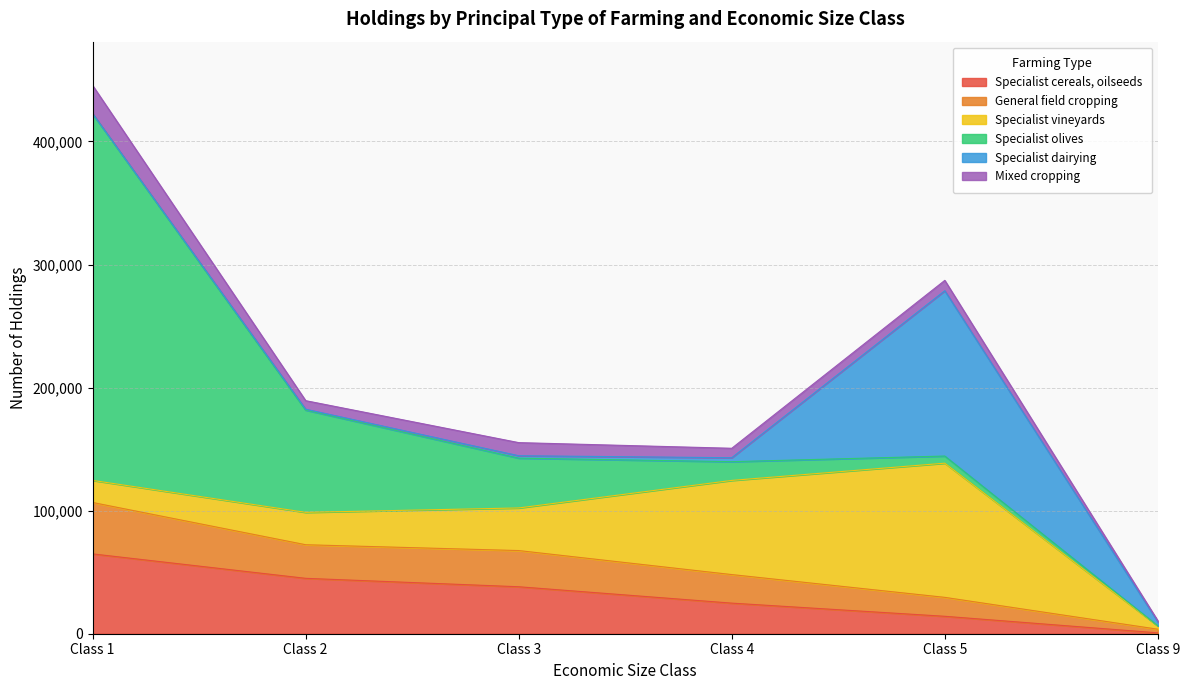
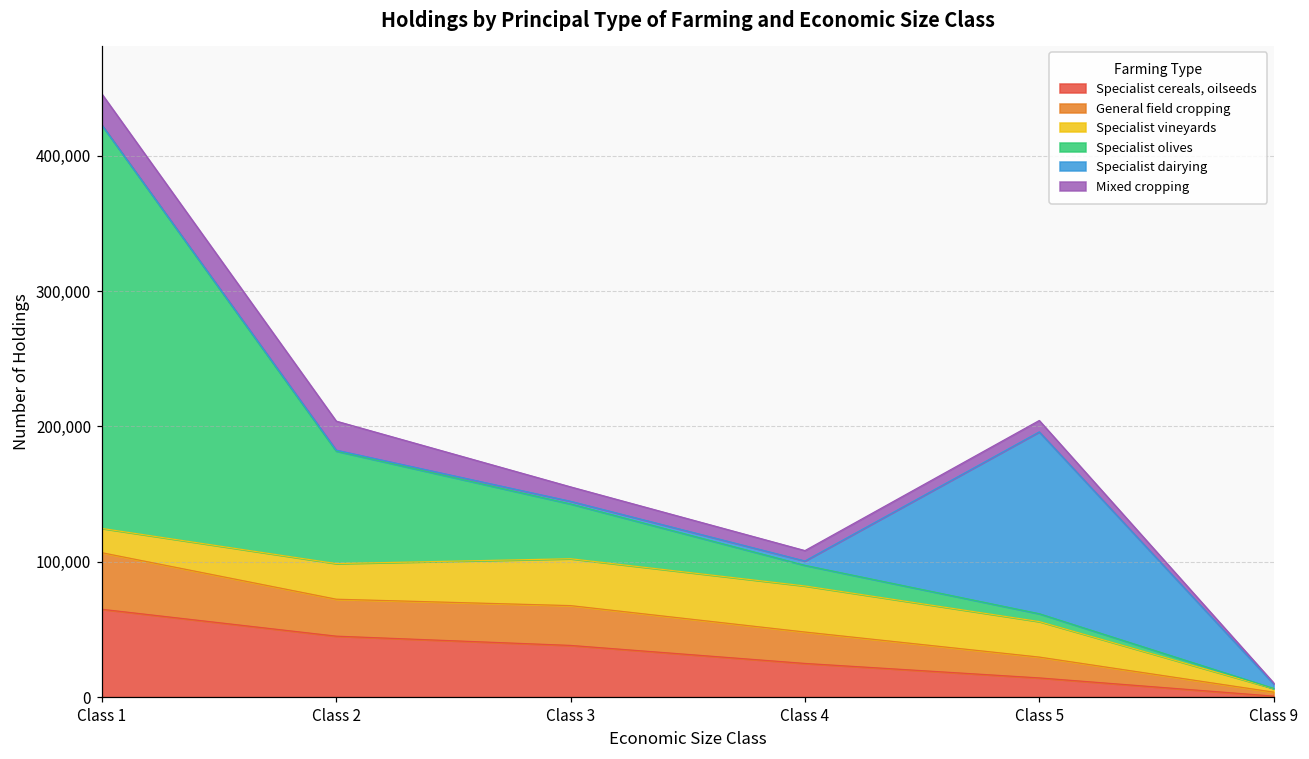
Mixed cropping, Class 2: 7,000 -> 21,000
Specialist vineyards, Class 4: 77,000 -> 34,000
Specialist vineyards, Class 5: 109,000 -> 26,000
